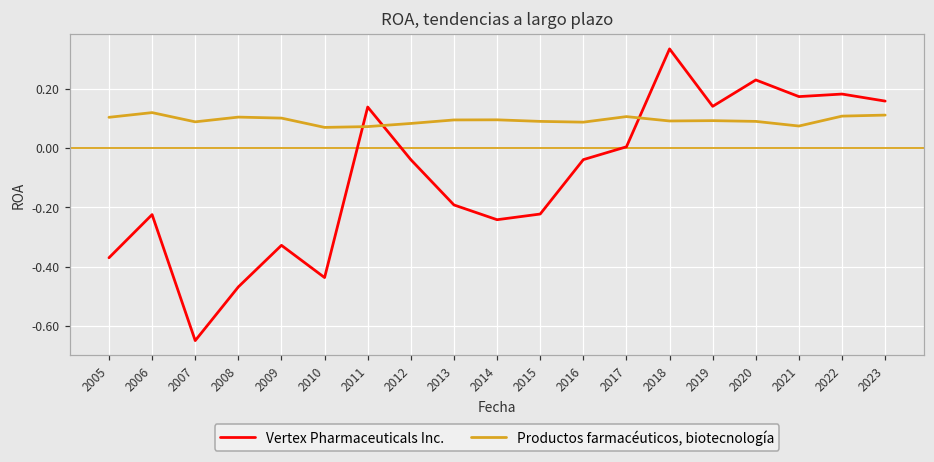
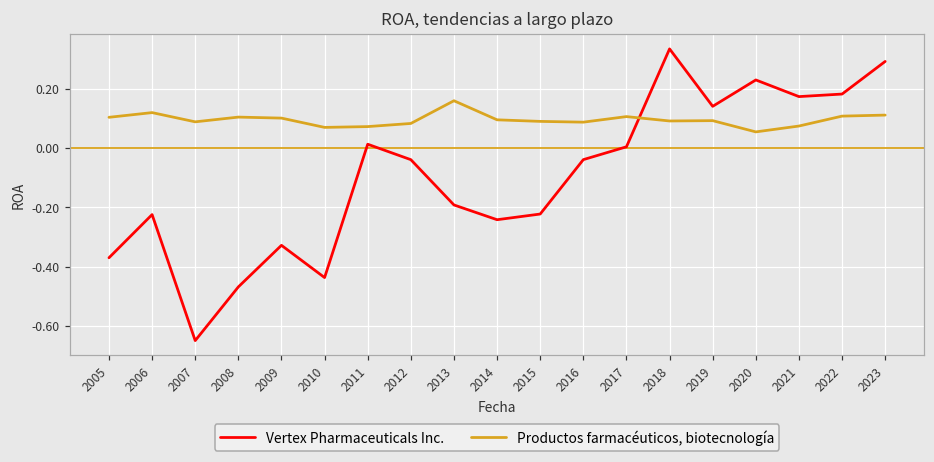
Vertex Pharmaceuticals Inc., 2011: 0.14 -> 0.01
Productos farmacéuticos, biotecnología, 2013: 0.10 -> 0.16
Productos farmacéuticos, biotecnología, 2020: 0.09 -> 0.06
Vertex Pharmaceuticals Inc., 2023: 0.16 -> 0.29
